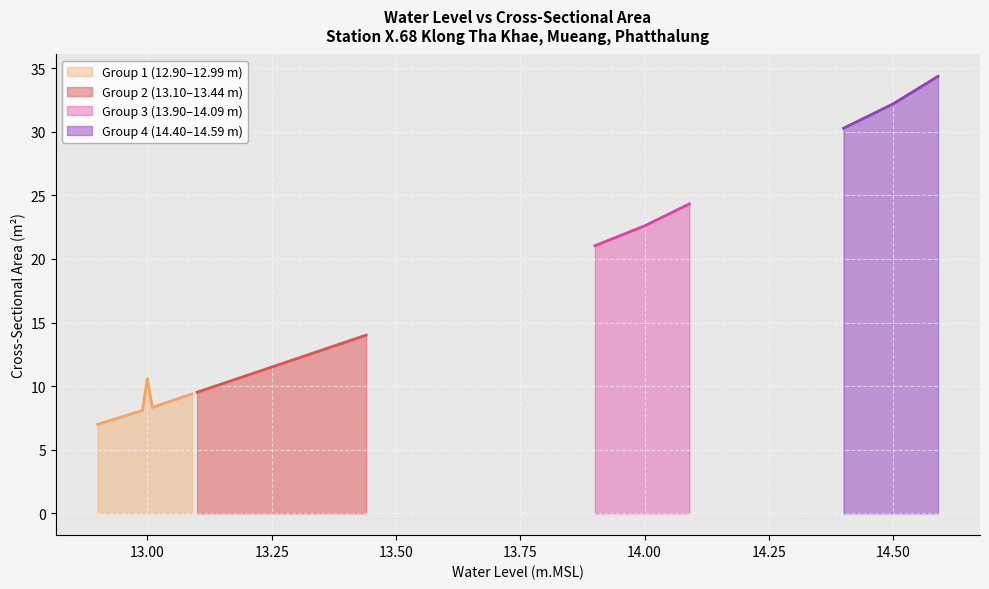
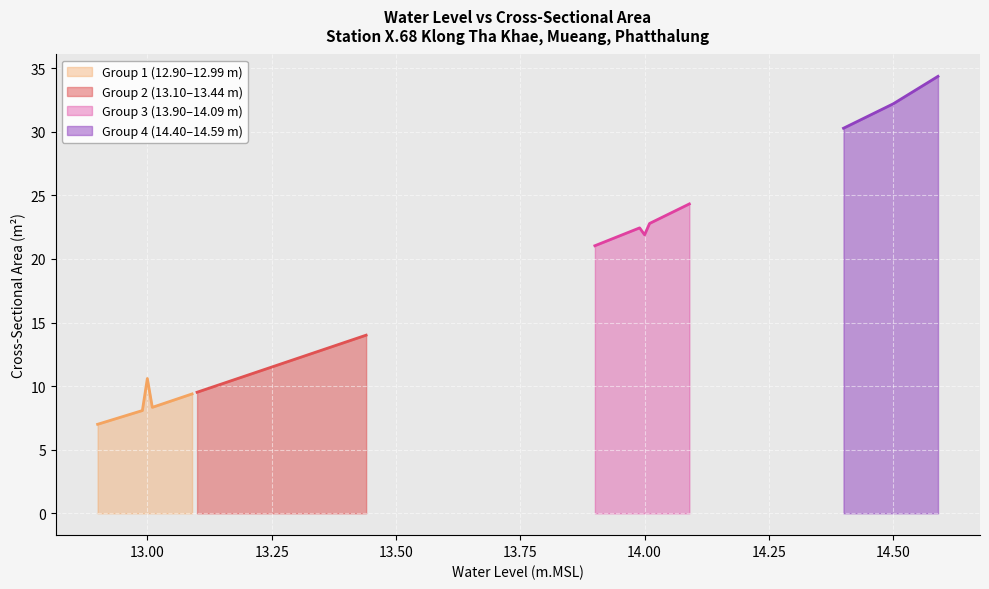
Group 3 (13.90–14.09 m), 14.00: 22.6 -> 21.9
